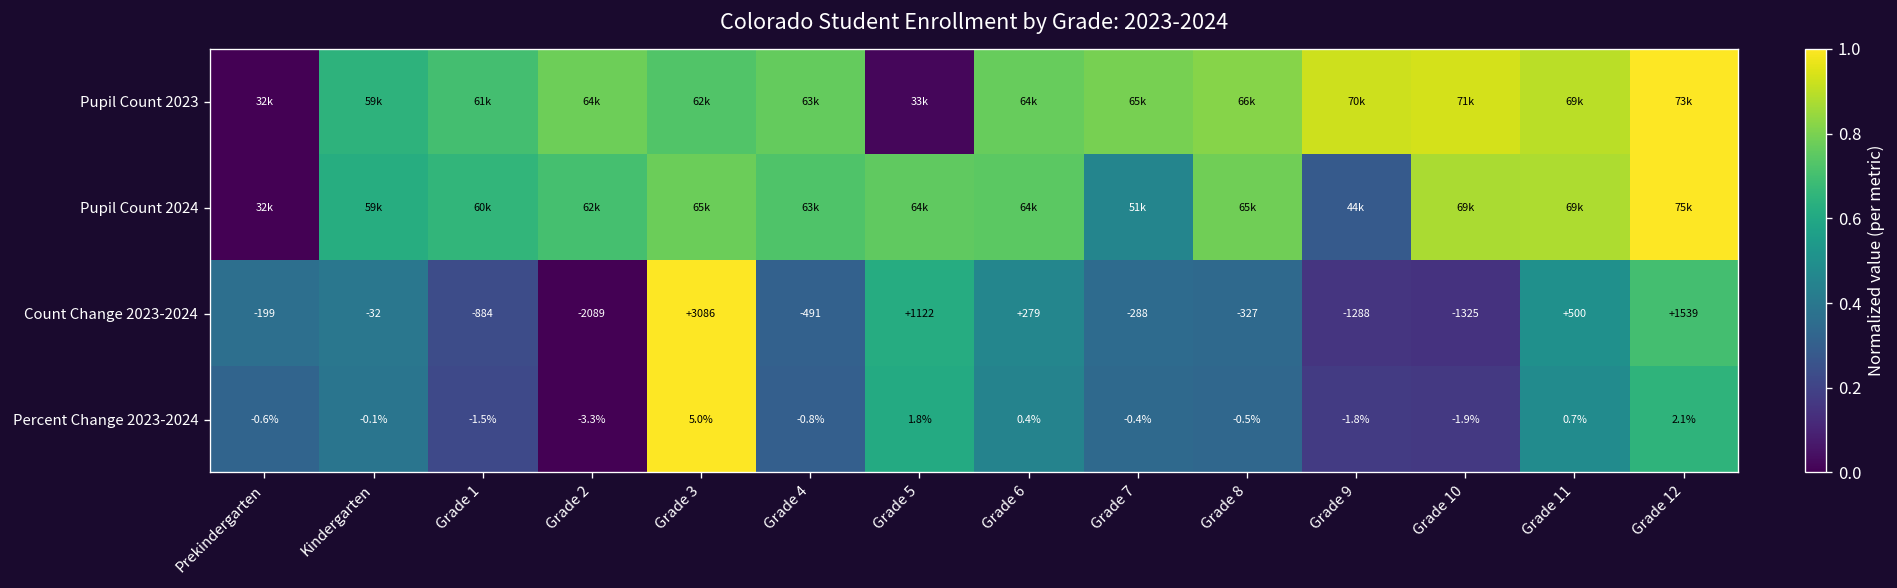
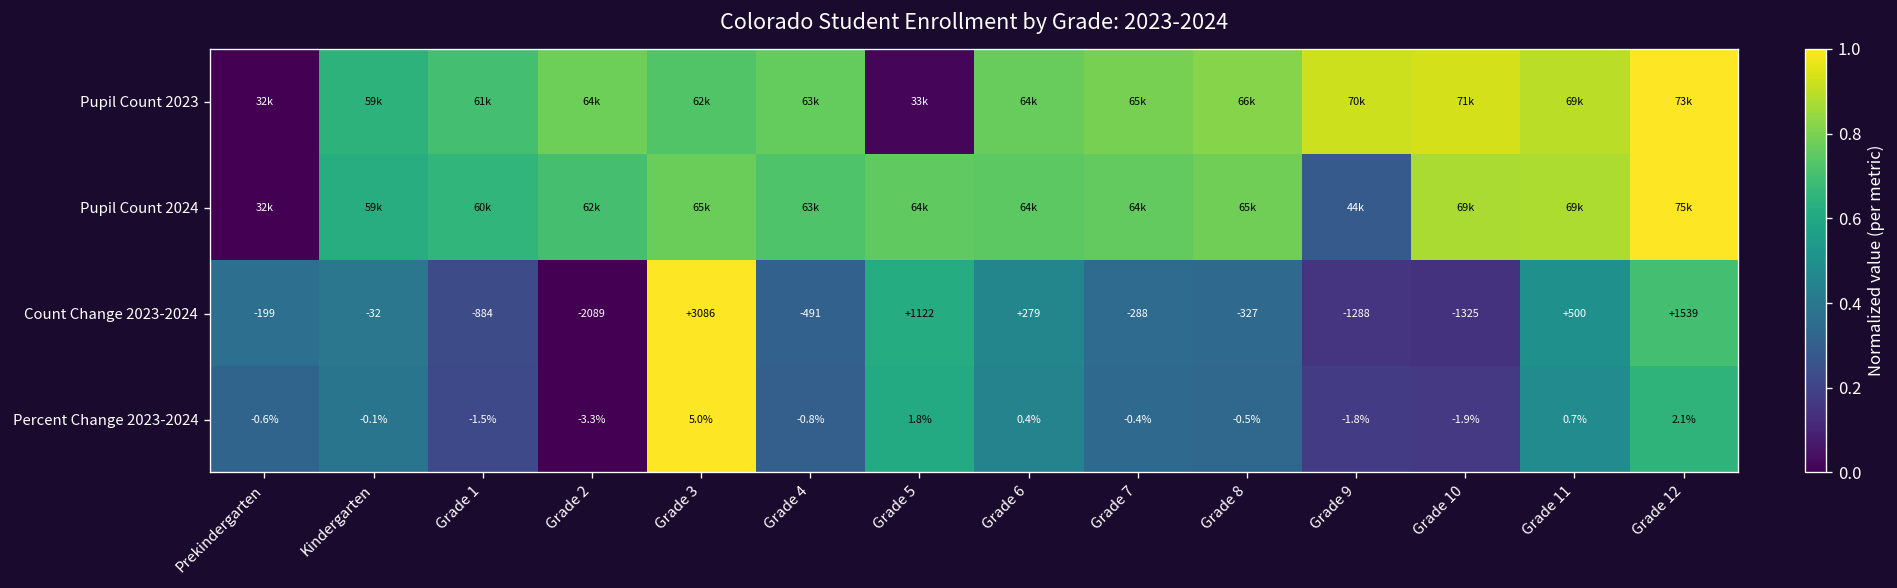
Pupil Count 2024, Grade 7: 51k -> 64k
